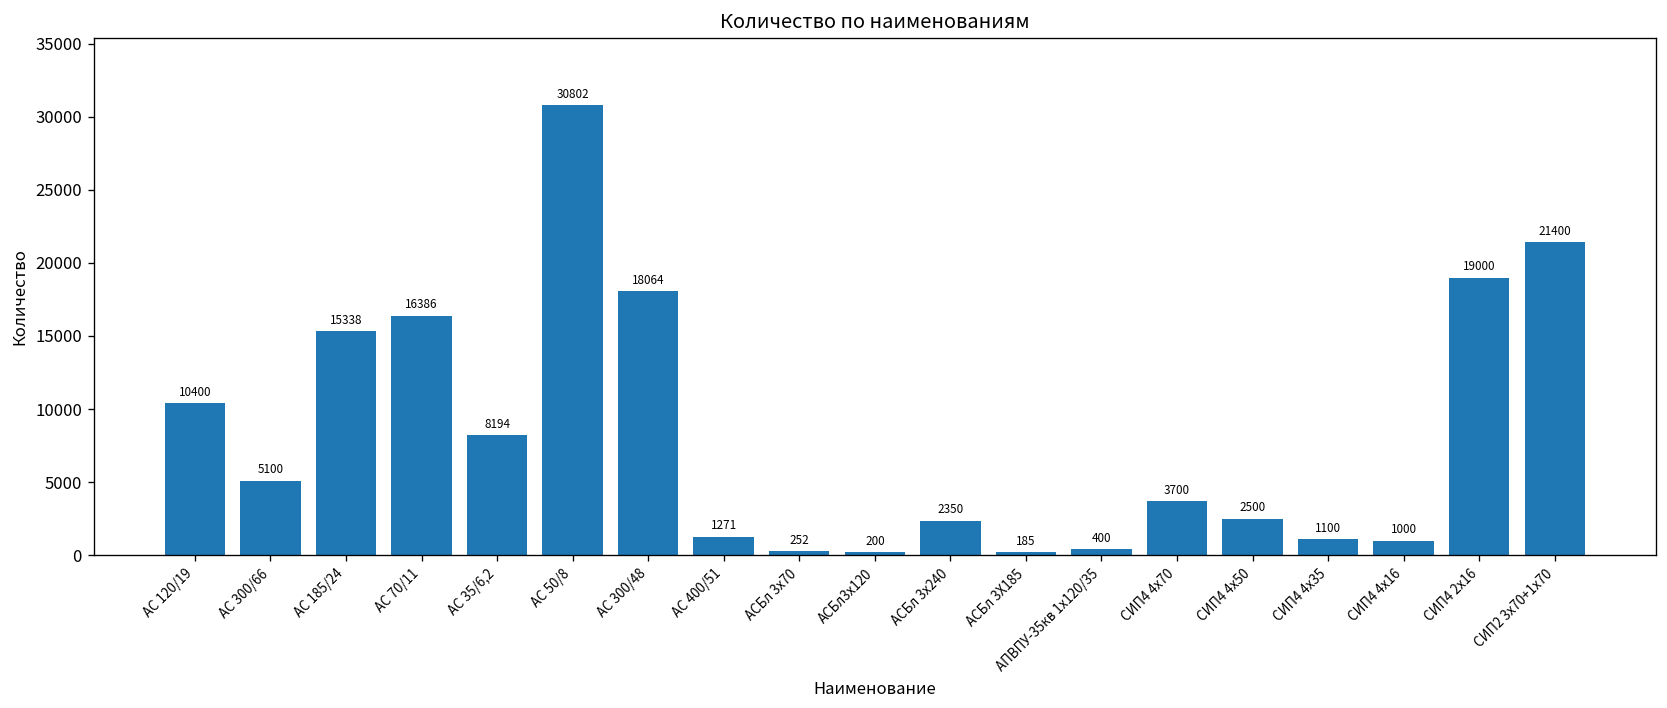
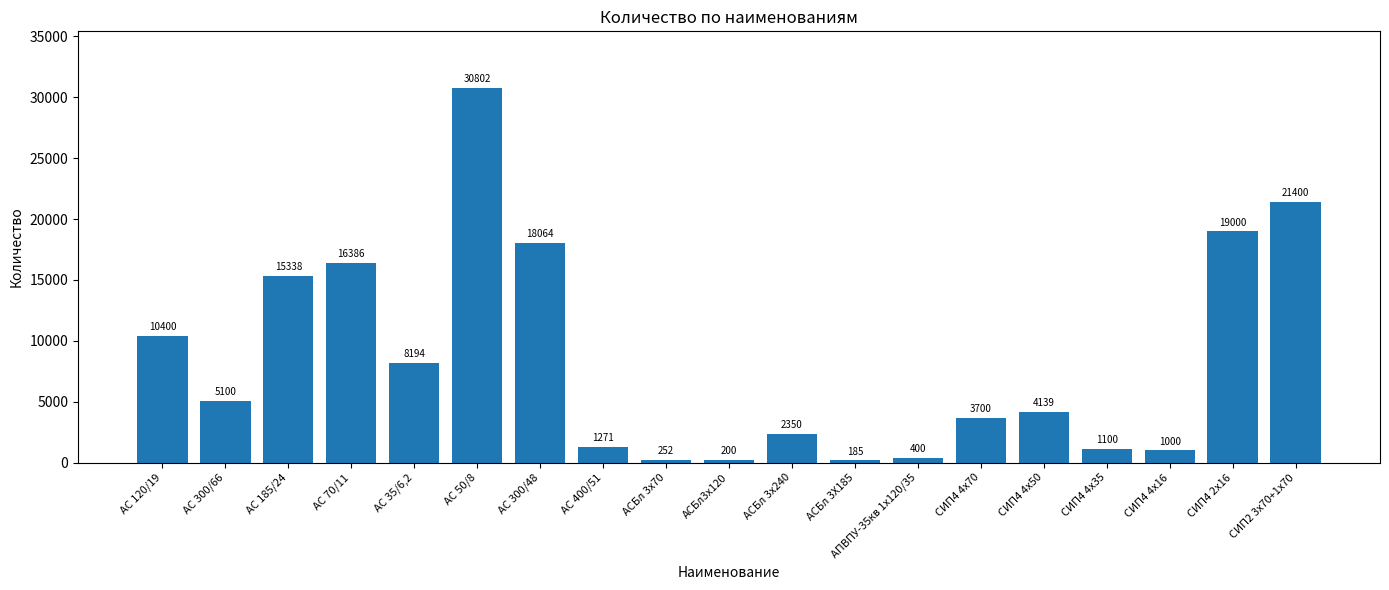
СИП4 4х50: 2500 -> 4139
